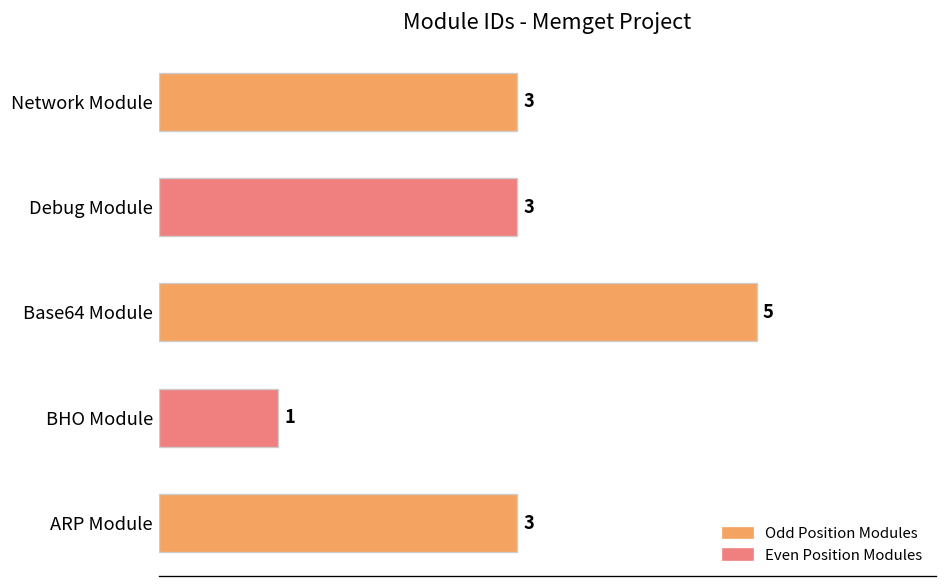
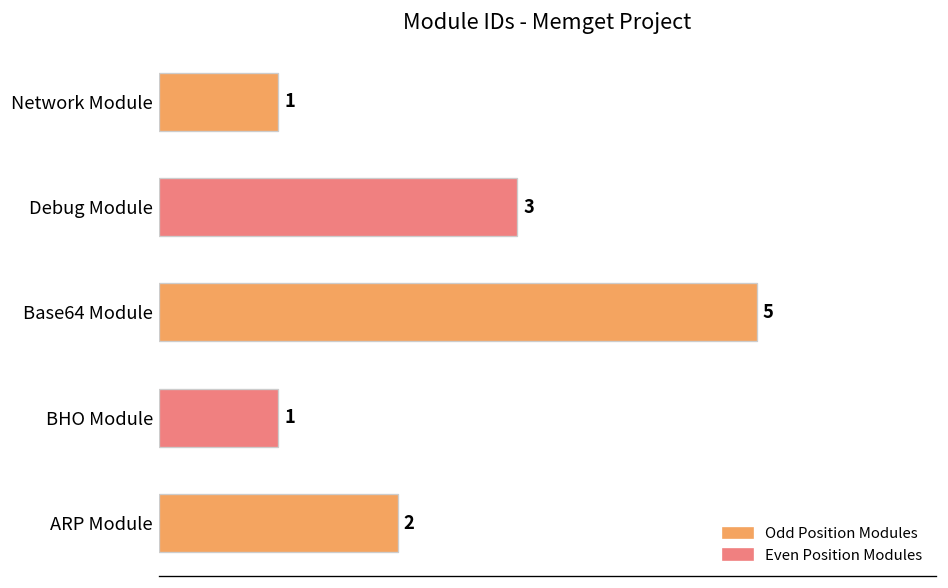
Network Module: 3 -> 1
ARP Module: 3 -> 2
